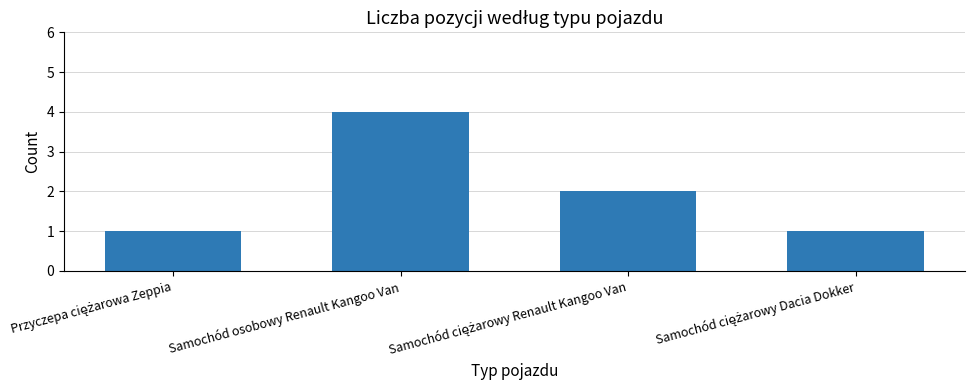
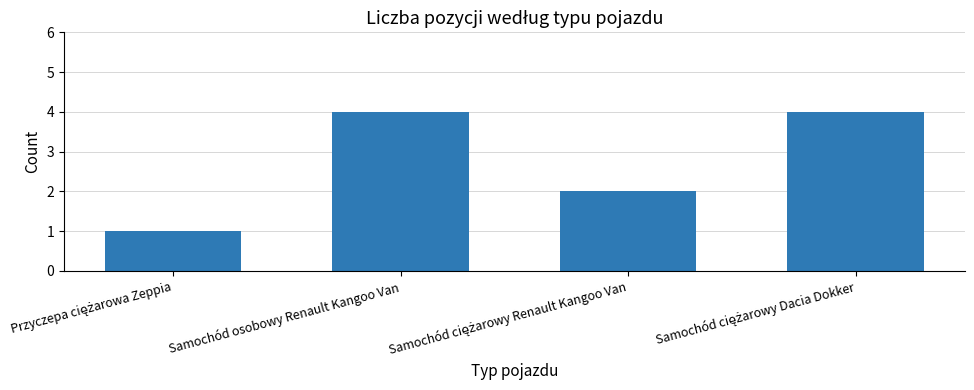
Samochód ciężarowy Dacia Dokker: 1 -> 4
